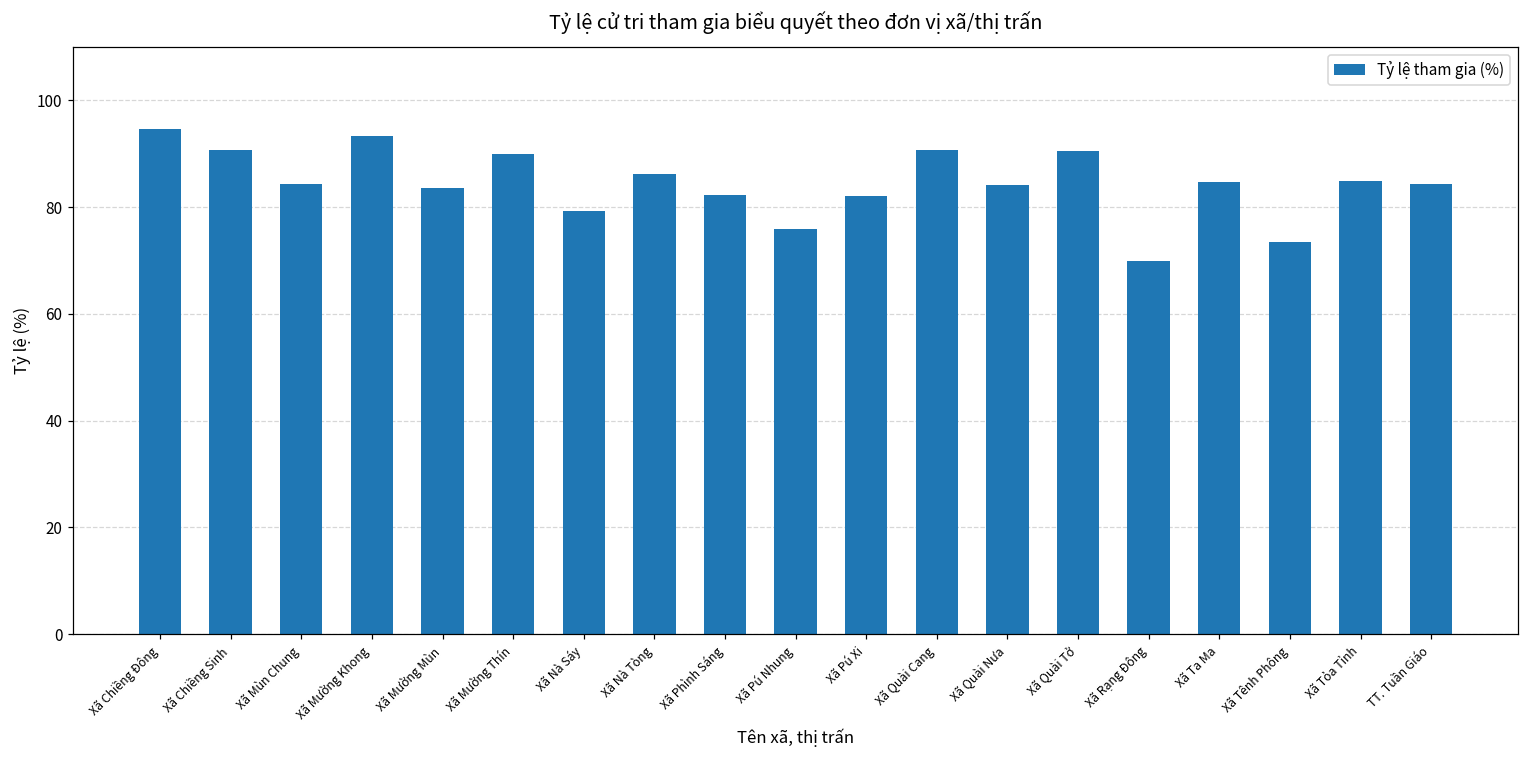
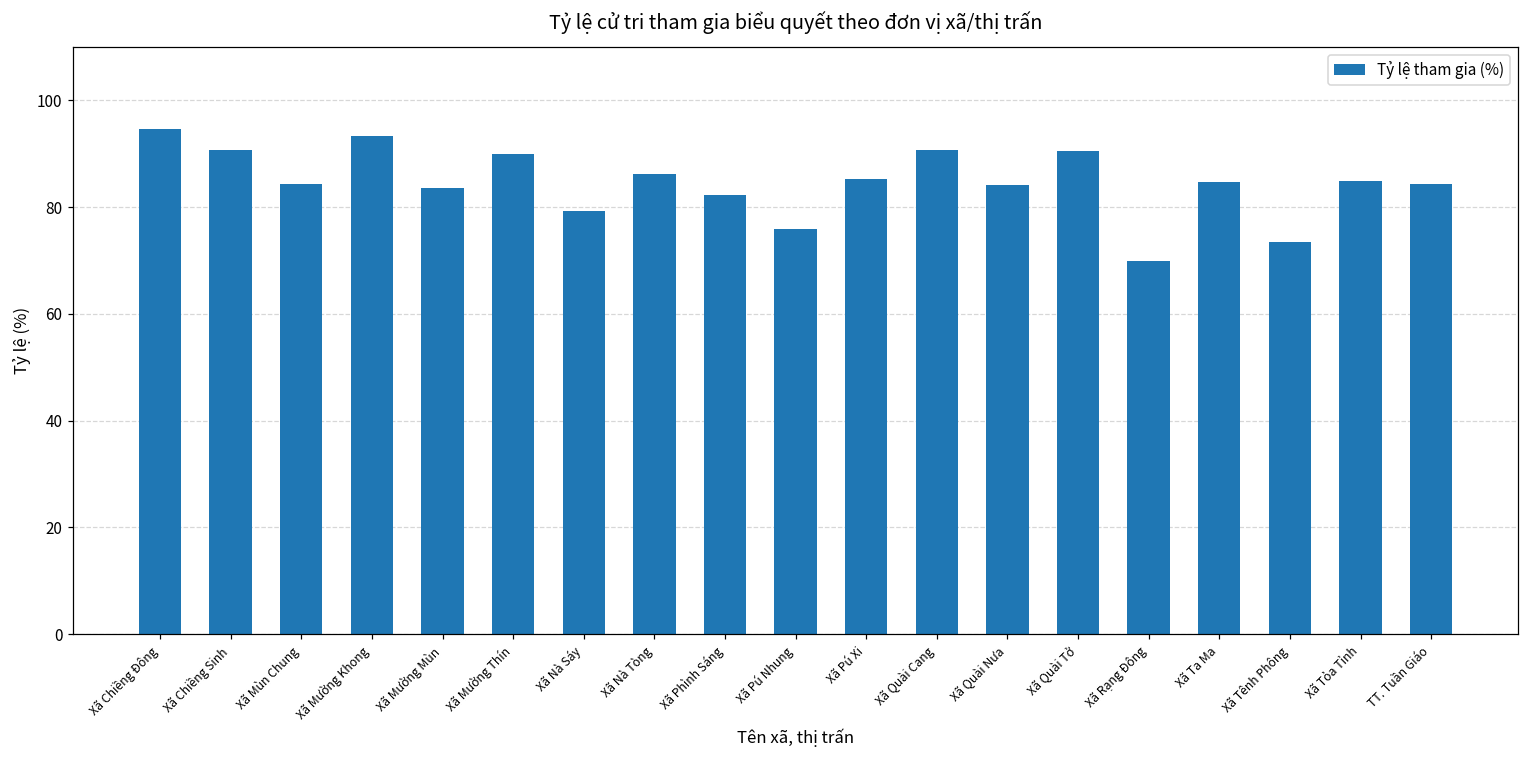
Xã Pú Xi: 82 -> 85
